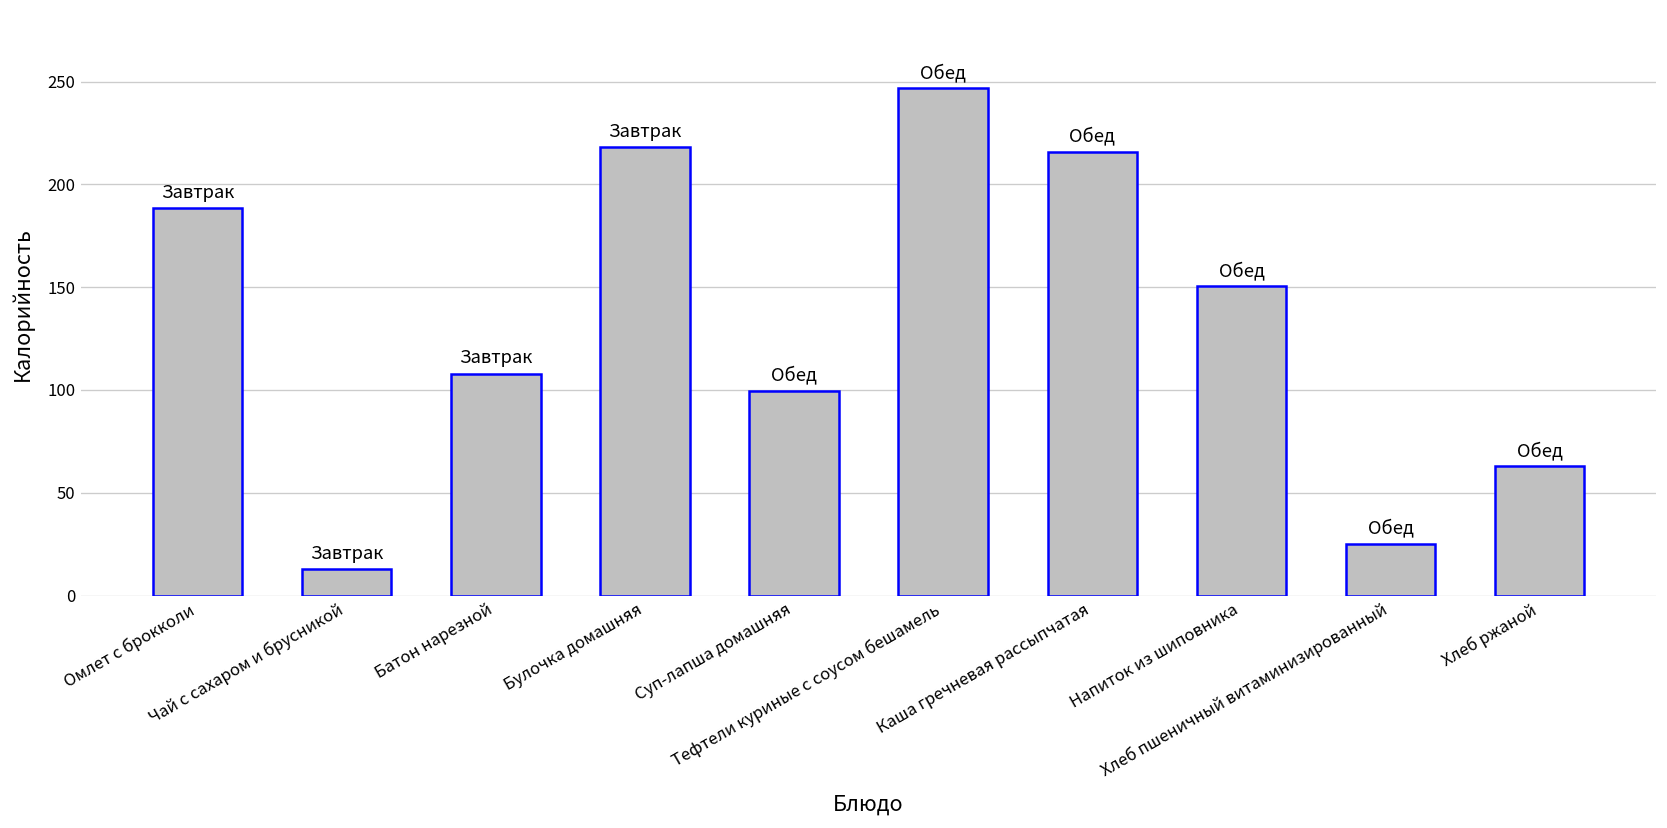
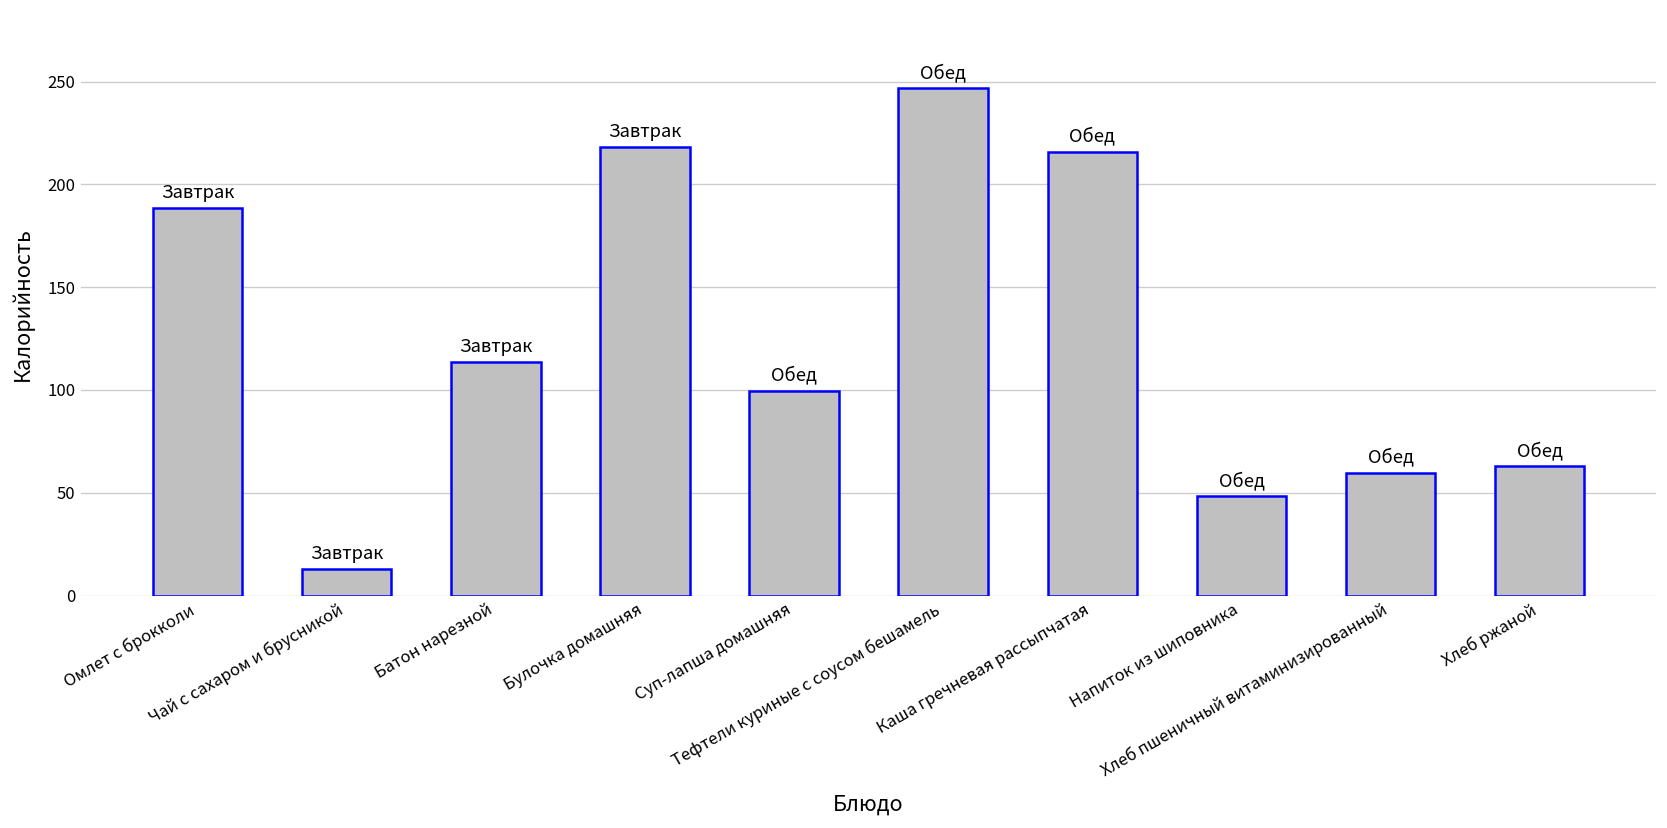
Батон нарезной: 108 -> 114
Напиток из шиповника: 150 -> 48
Хлеб пшеничный витаминизированный: 25 -> 60
